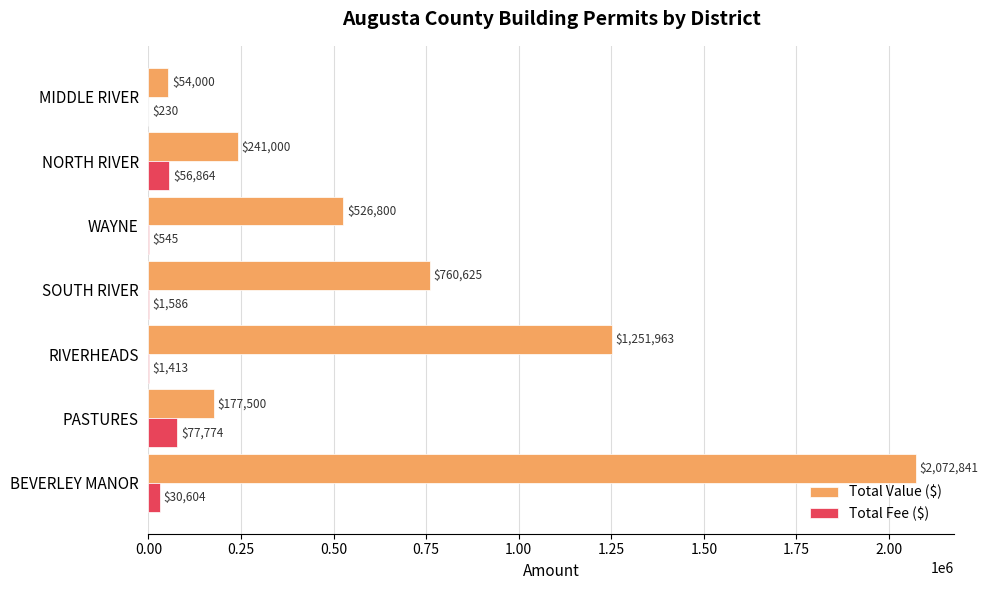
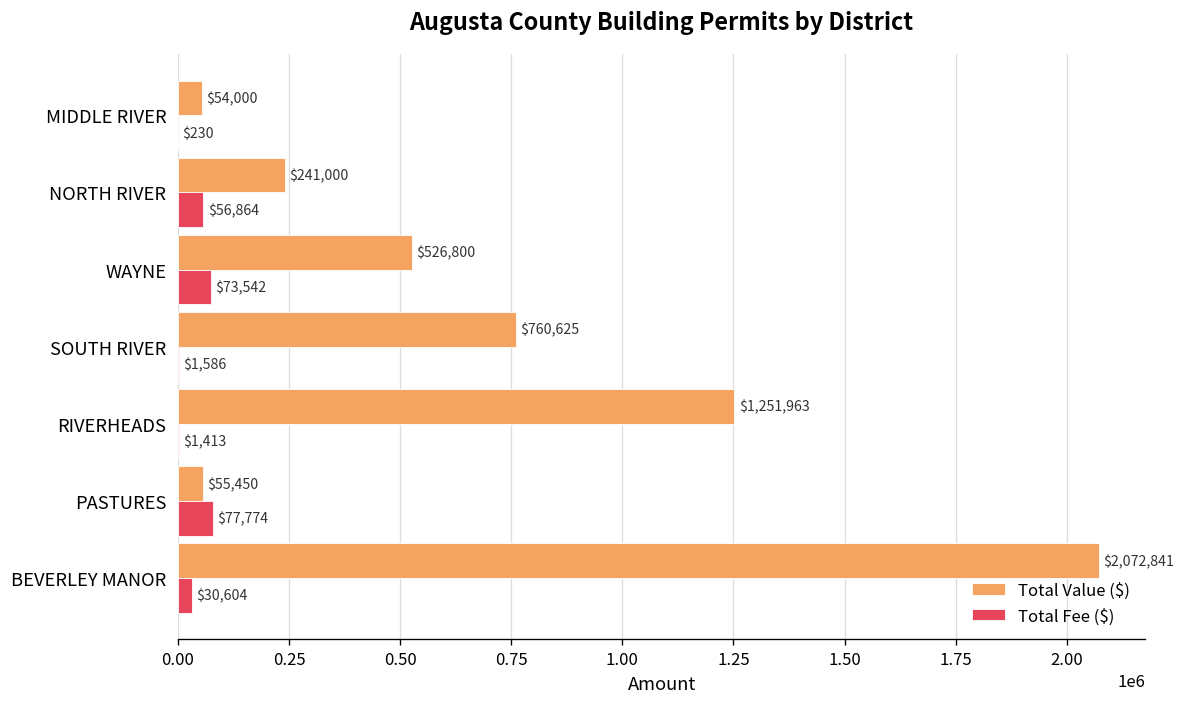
Total Fee ($), WAYNE: $545 -> $73,542
Total Value ($), PASTURES: $177,500 -> $55,450
